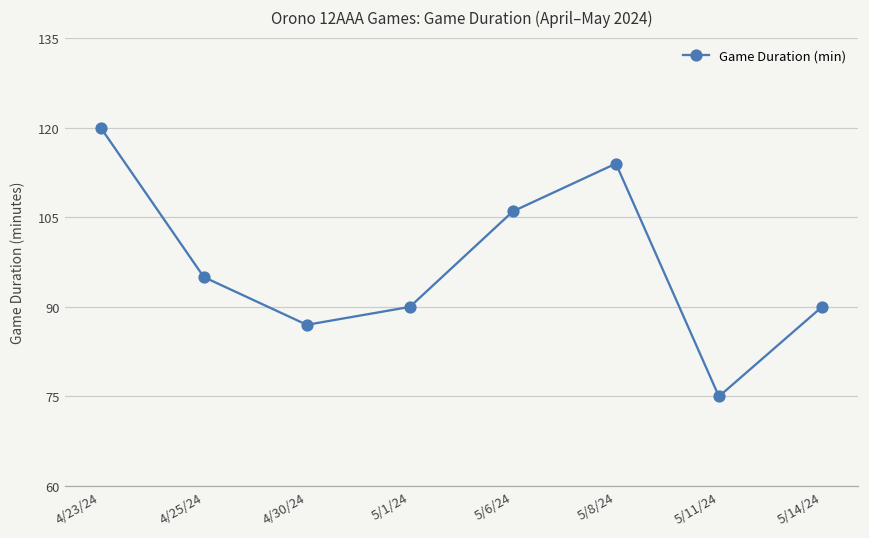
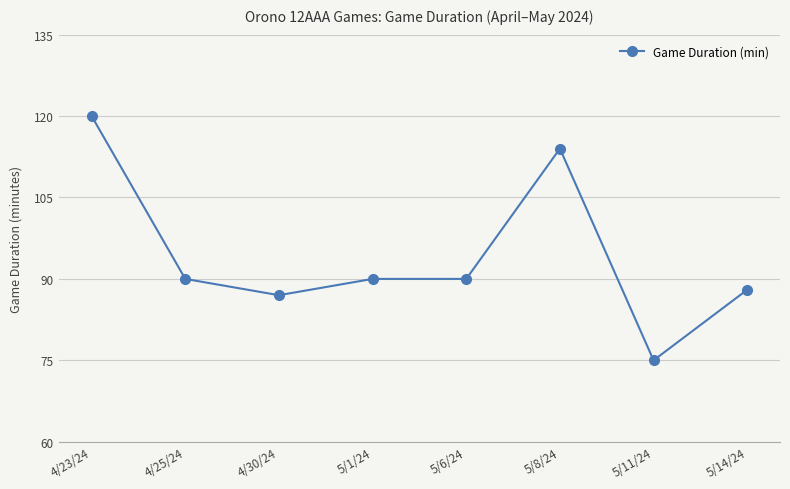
4/25/24: 95 -> 90
5/6/24: 106 -> 90
5/14/24: 90 -> 88
